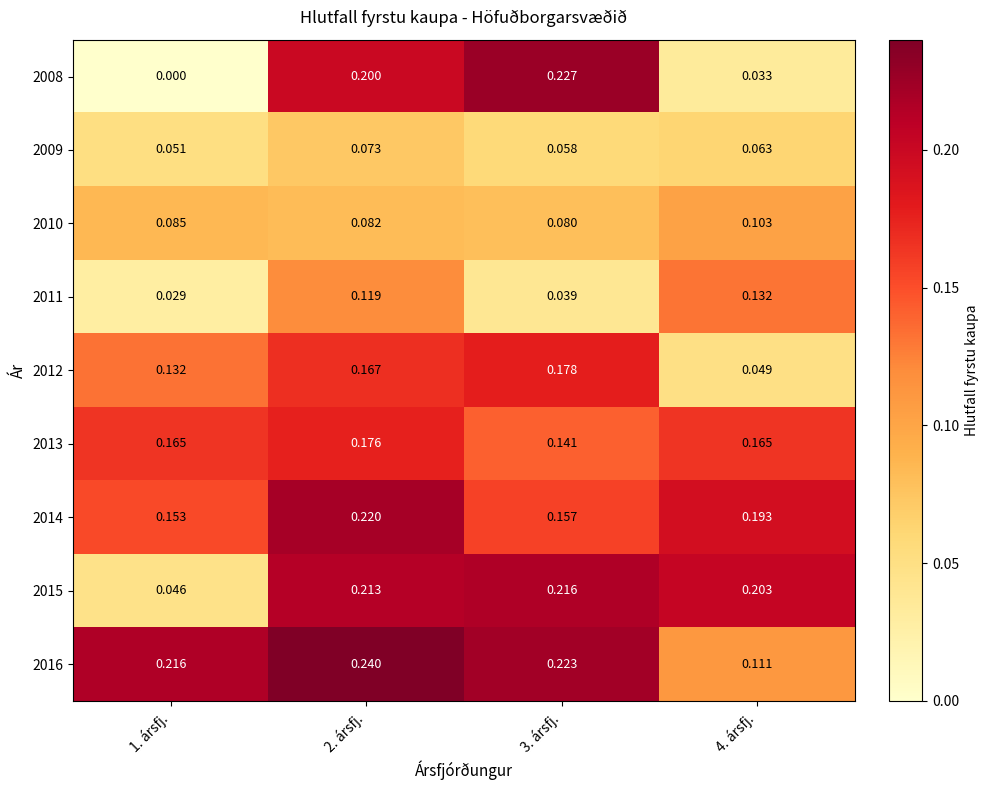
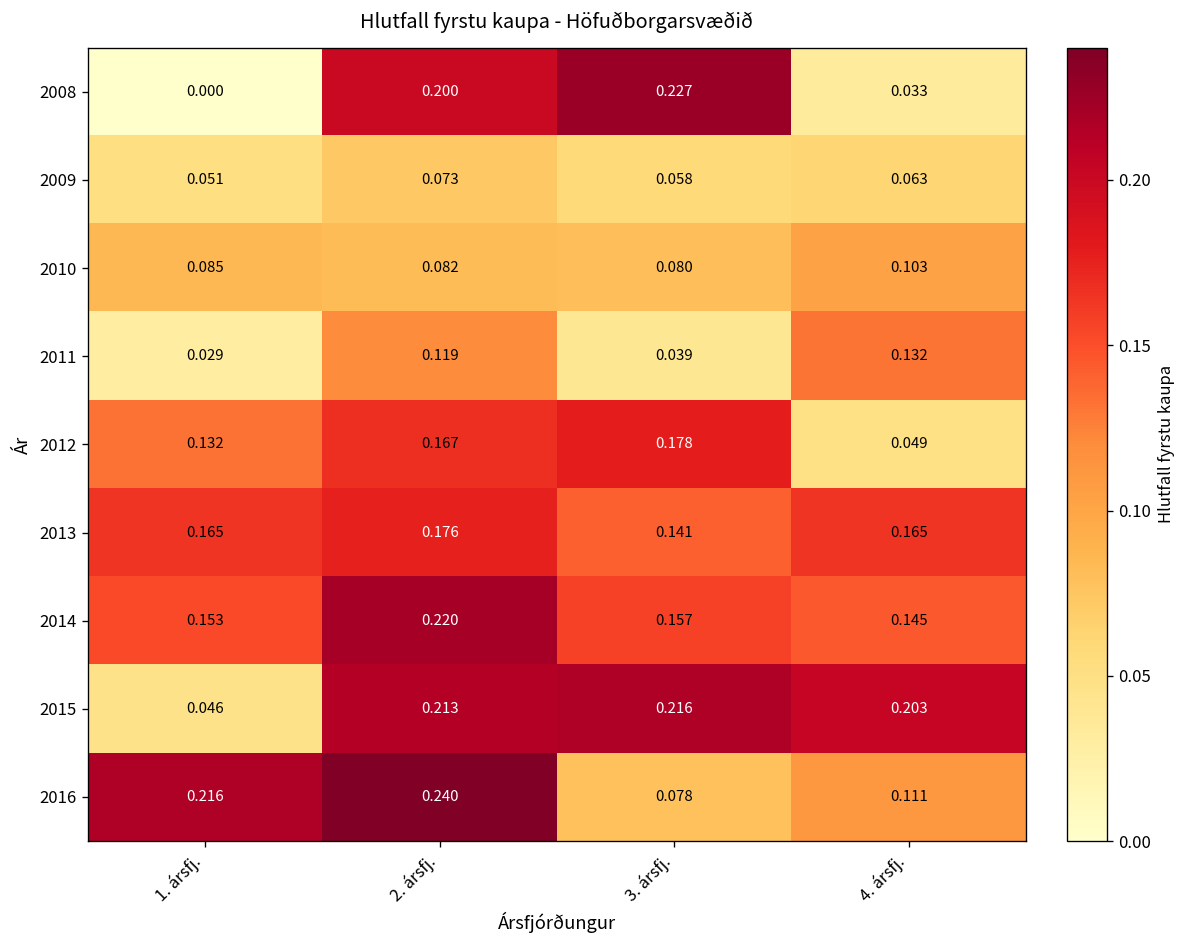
2014, 4. ársfj.: 0.193 -> 0.145
2016, 3. ársfj.: 0.223 -> 0.078
